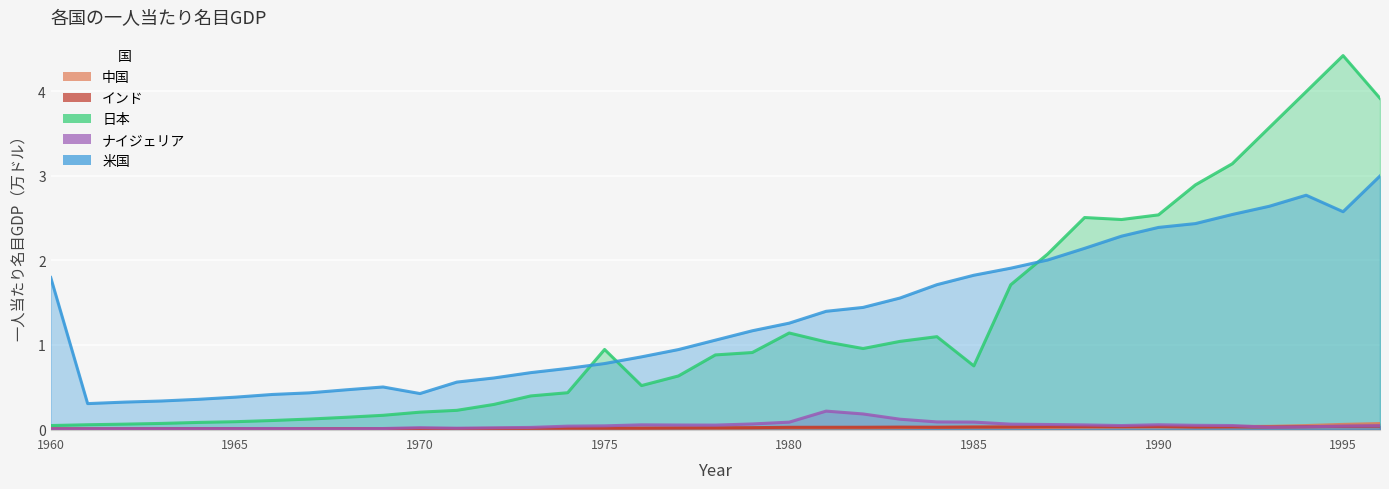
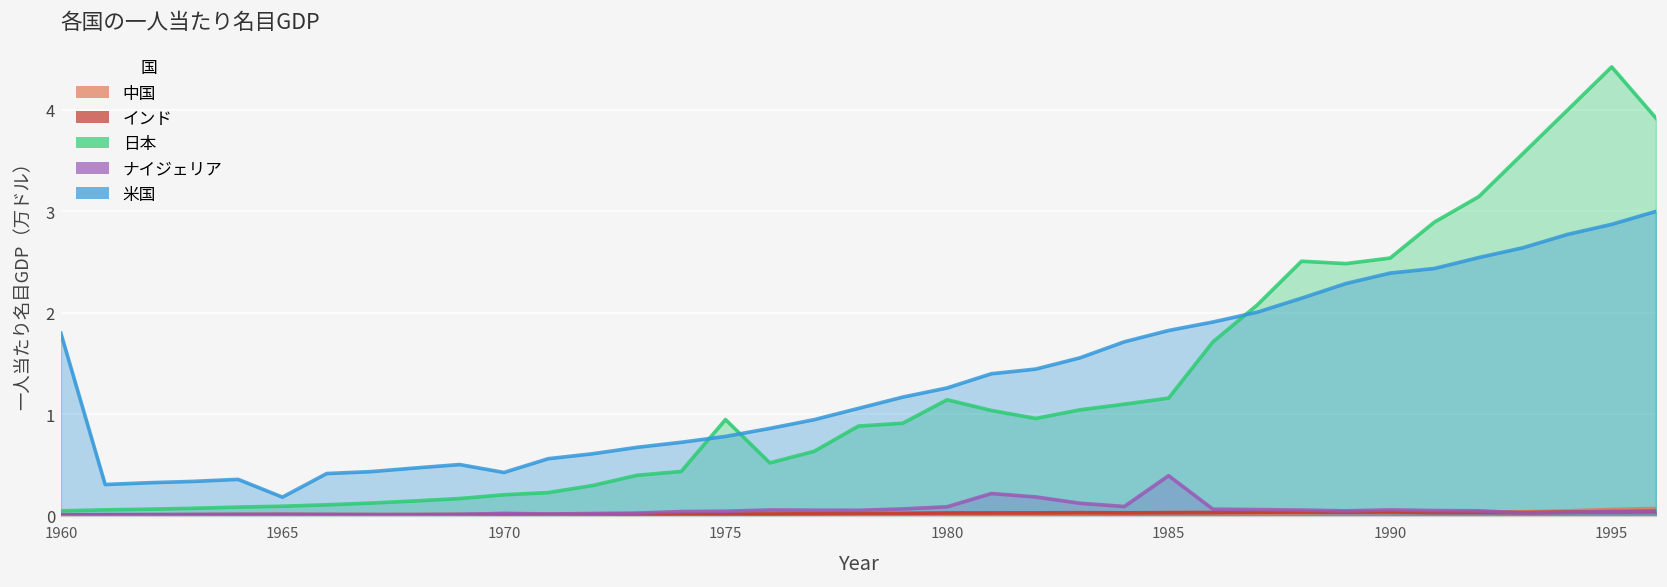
米国, 1965: 0.4 -> 0.2
日本, 1985: 0.8 -> 1.2
ナイジェリア, 1985: 0.1 -> 0.4
米国, 1995: 2.6 -> 2.9
